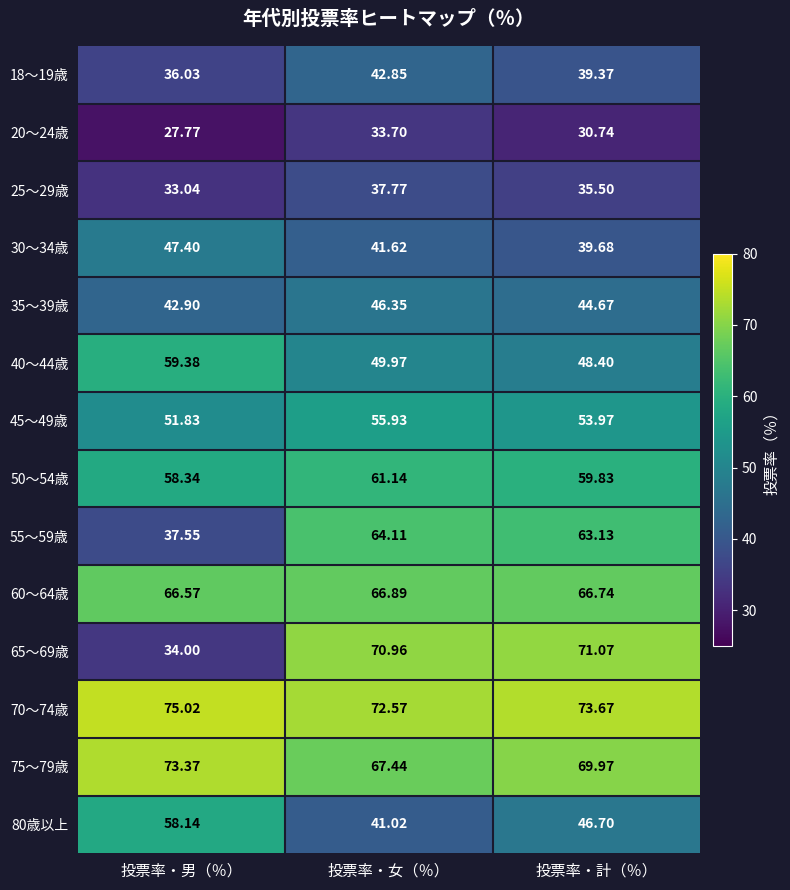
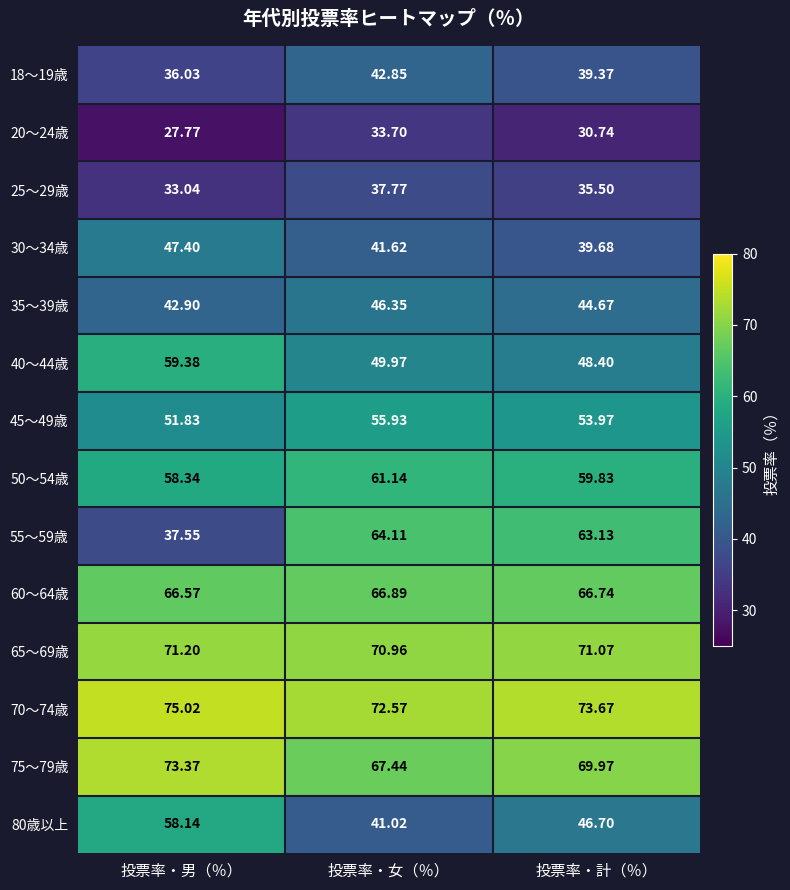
65～69歳, 投票率・男（％）: 34.00 -> 71.20
